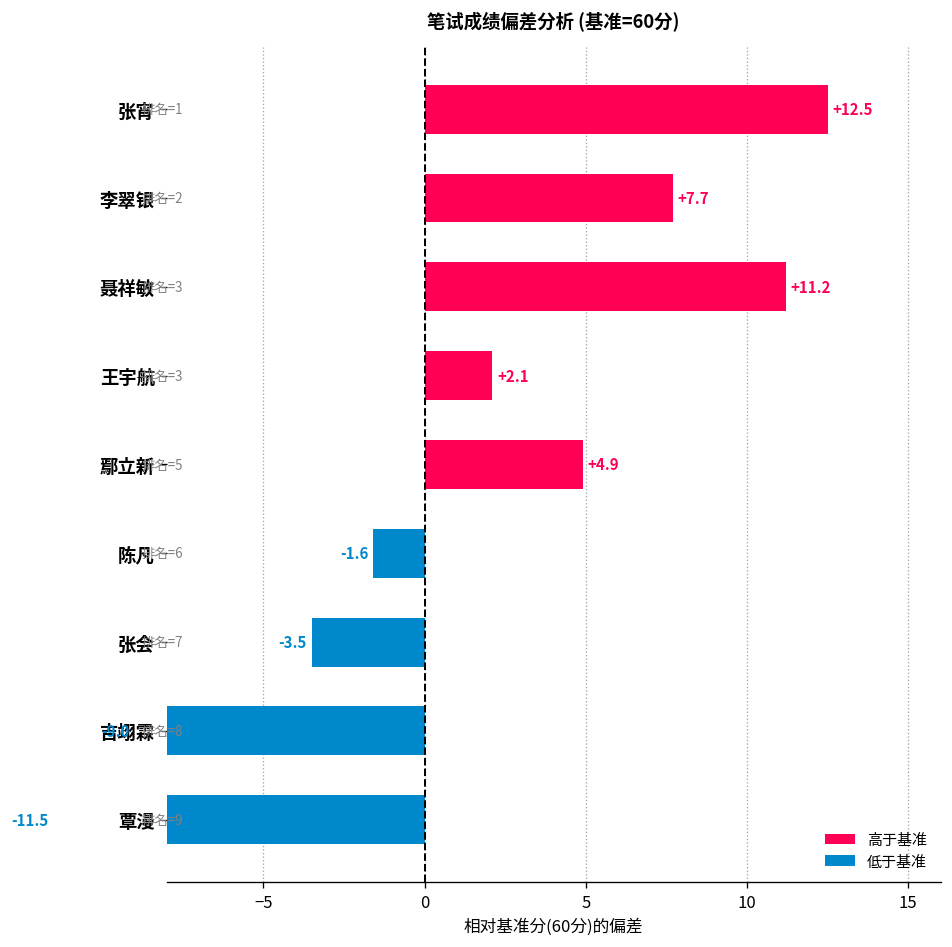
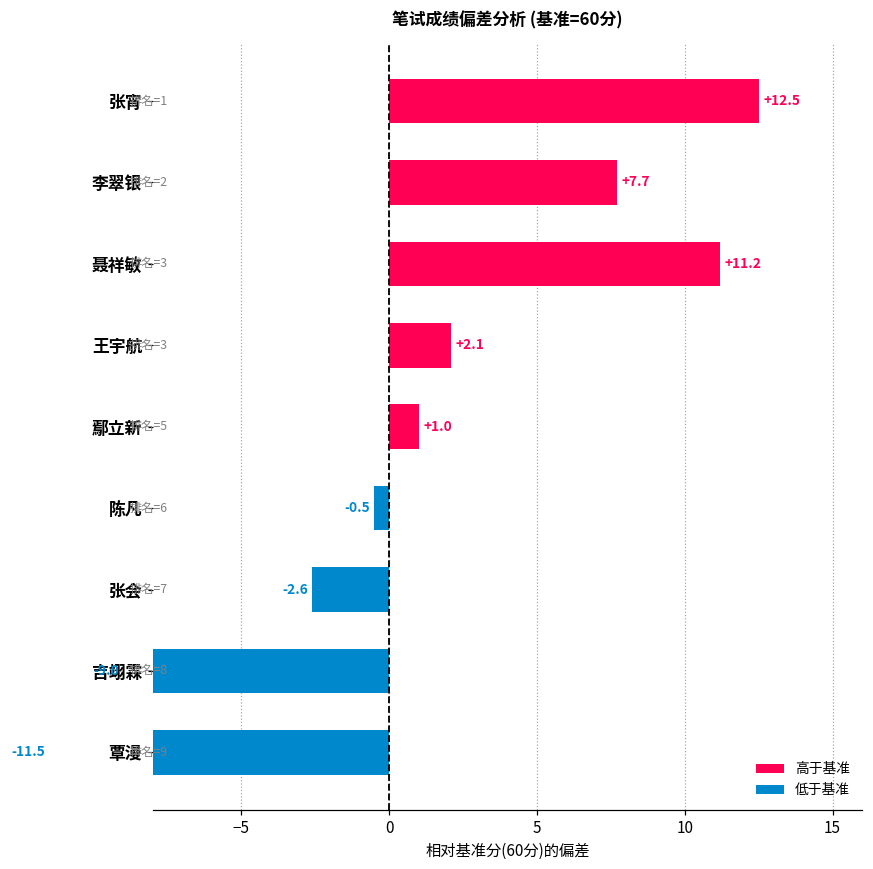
鄢立新: +4.9 -> +1.0
陈凡: -1.6 -> -0.5
张会: -3.5 -> -2.6
